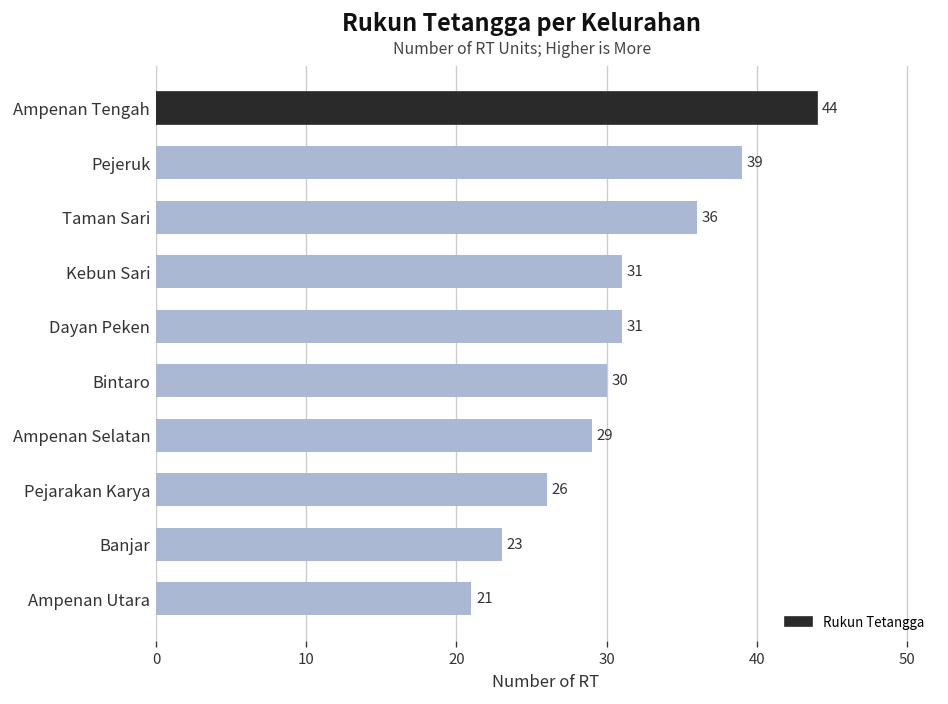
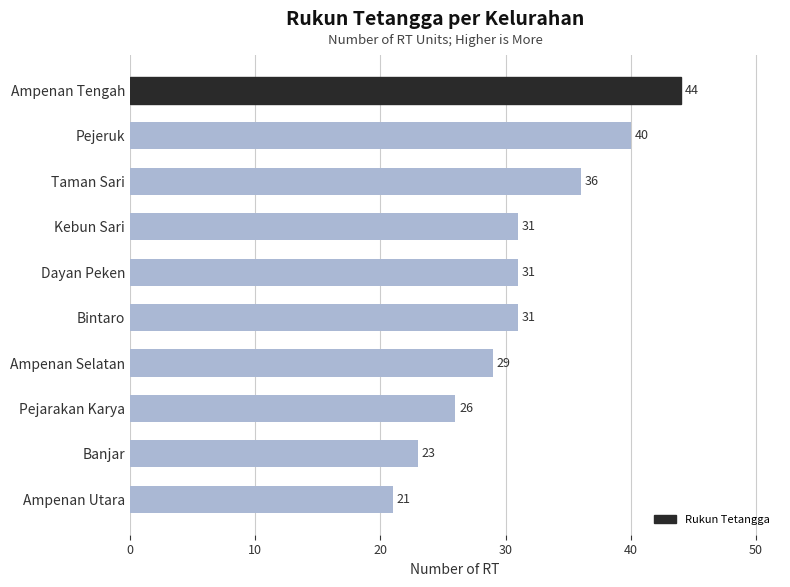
Pejeruk: 39 -> 40
Bintaro: 30 -> 31
